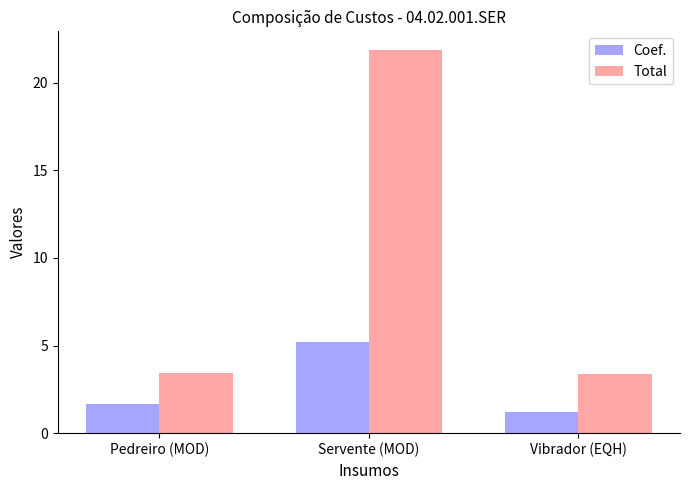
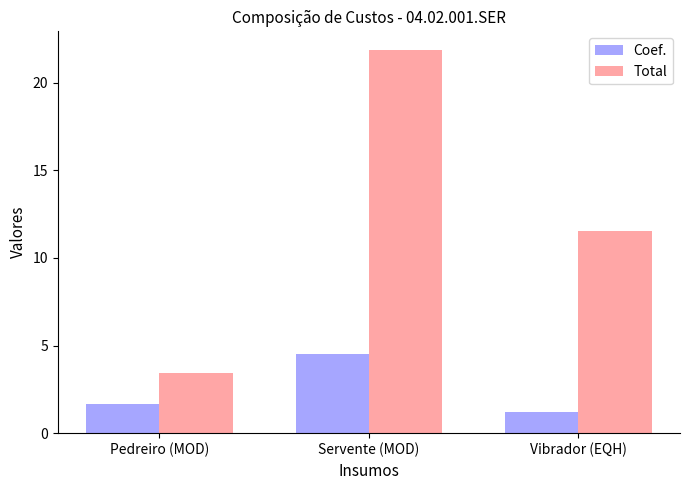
Coef., Servente (MOD): 5.2 -> 4.5
Total, Vibrador (EQH): 3.4 -> 11.5
